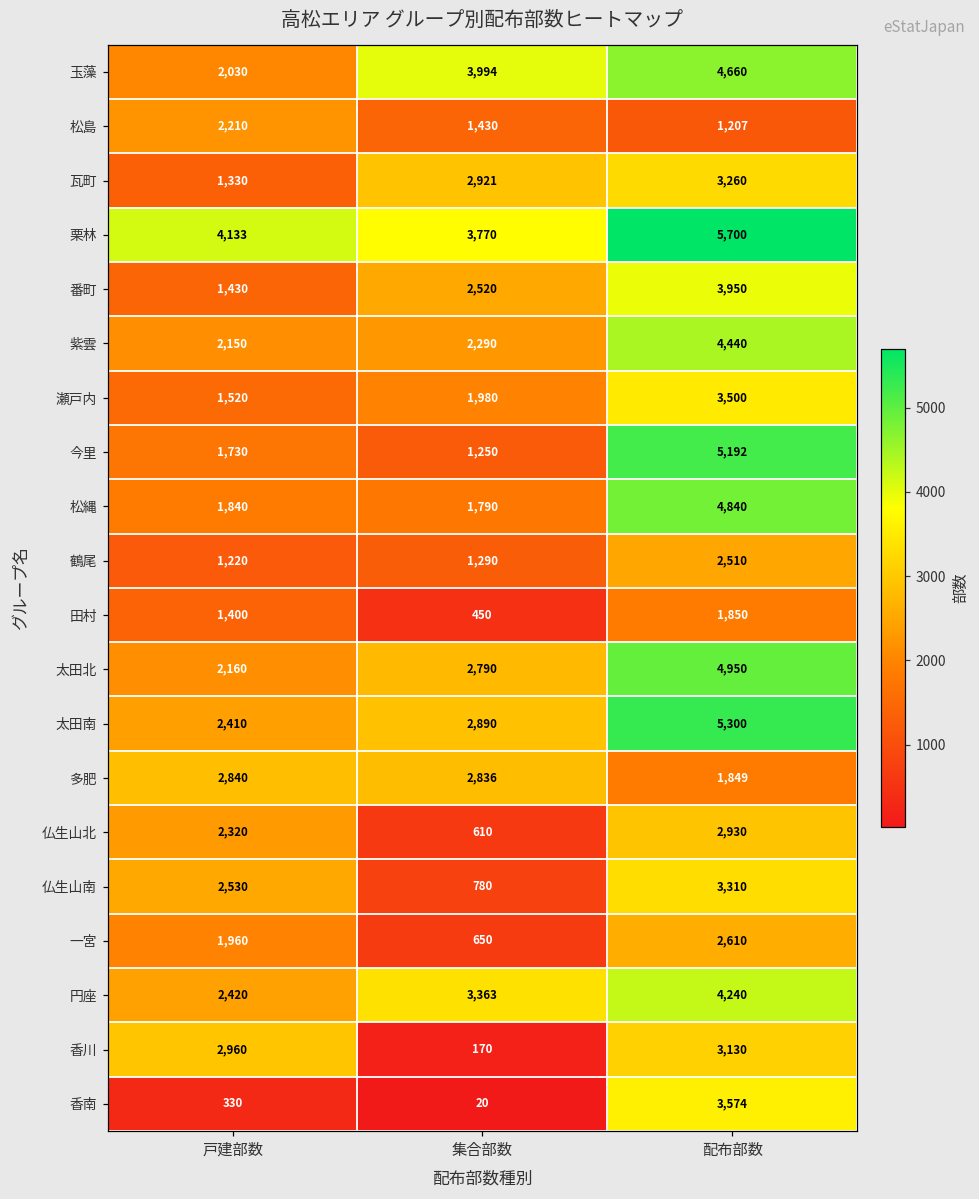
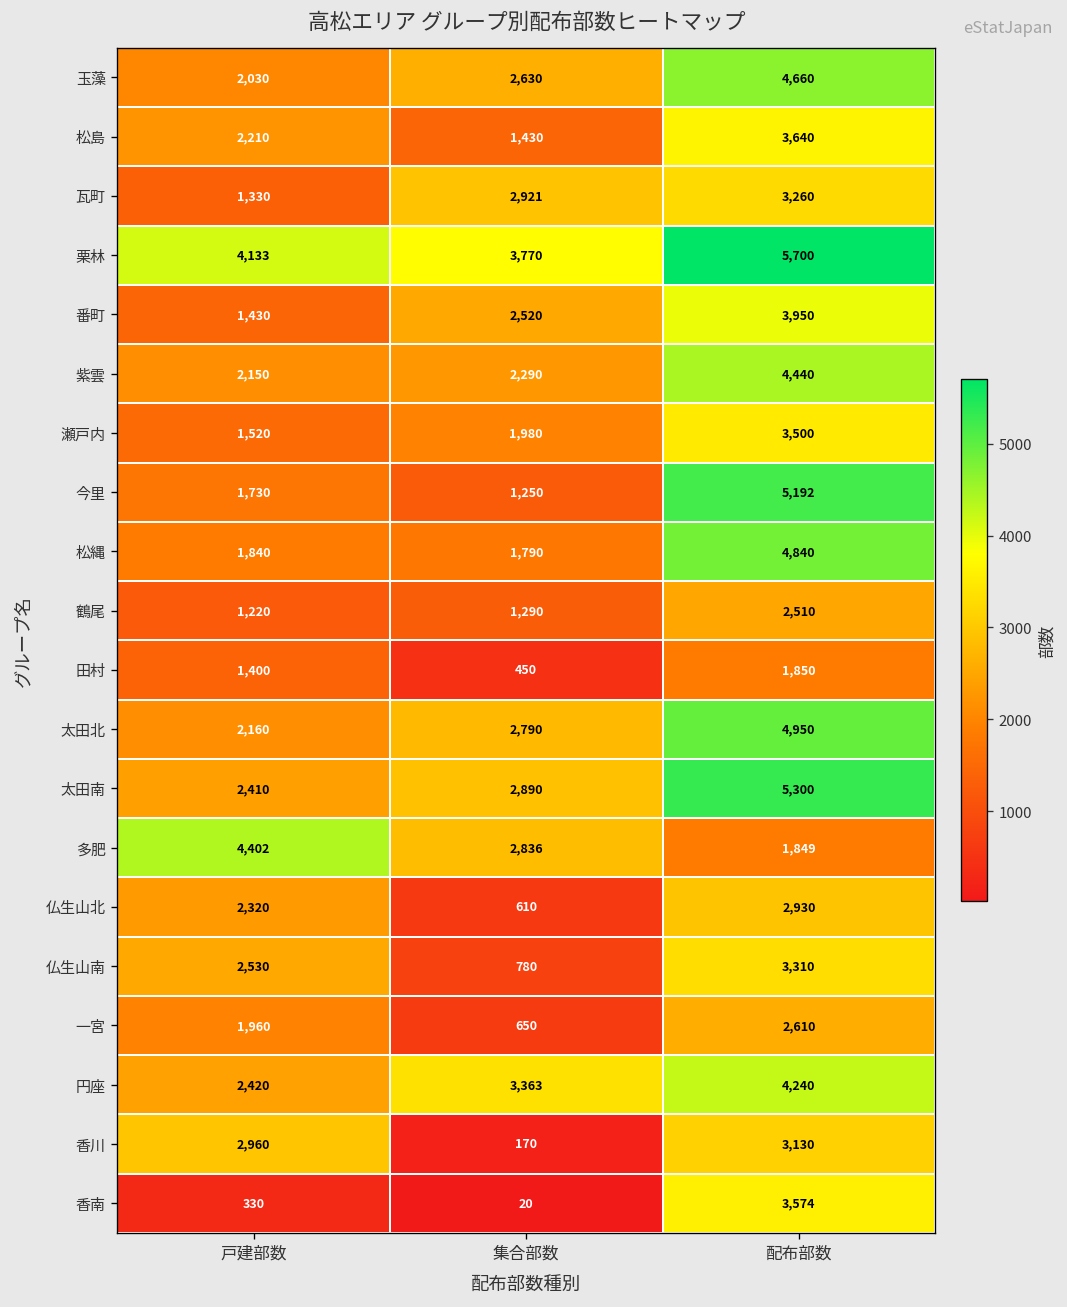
玉藻, 集合部数: 3,994 -> 2,630
松島, 配布部数: 1,207 -> 3,640
多肥, 戸建部数: 2,840 -> 4,402
